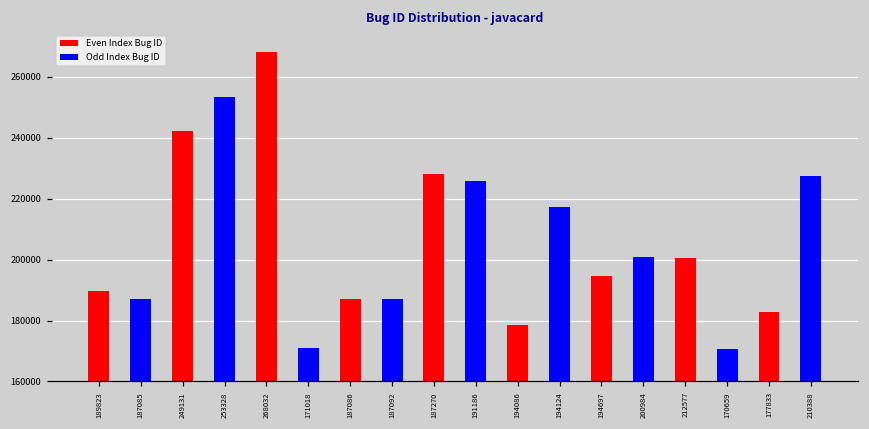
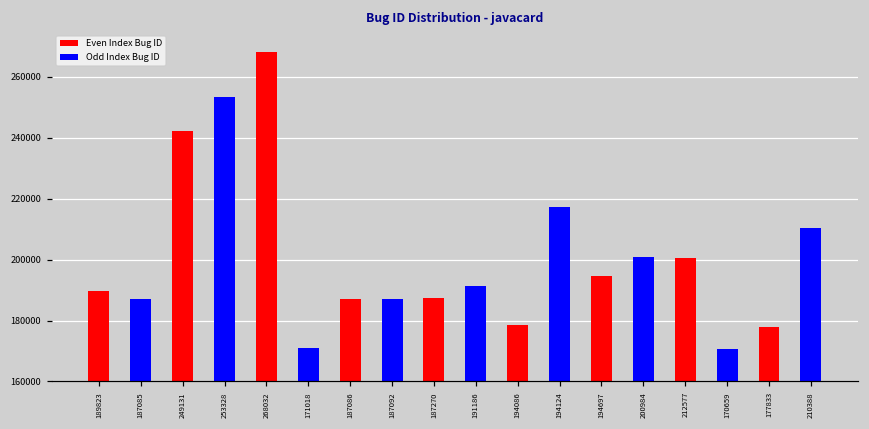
187270: 228000 -> 187000
191186: 226000 -> 191000
177833: 183000 -> 178000
210388: 228000 -> 210000
